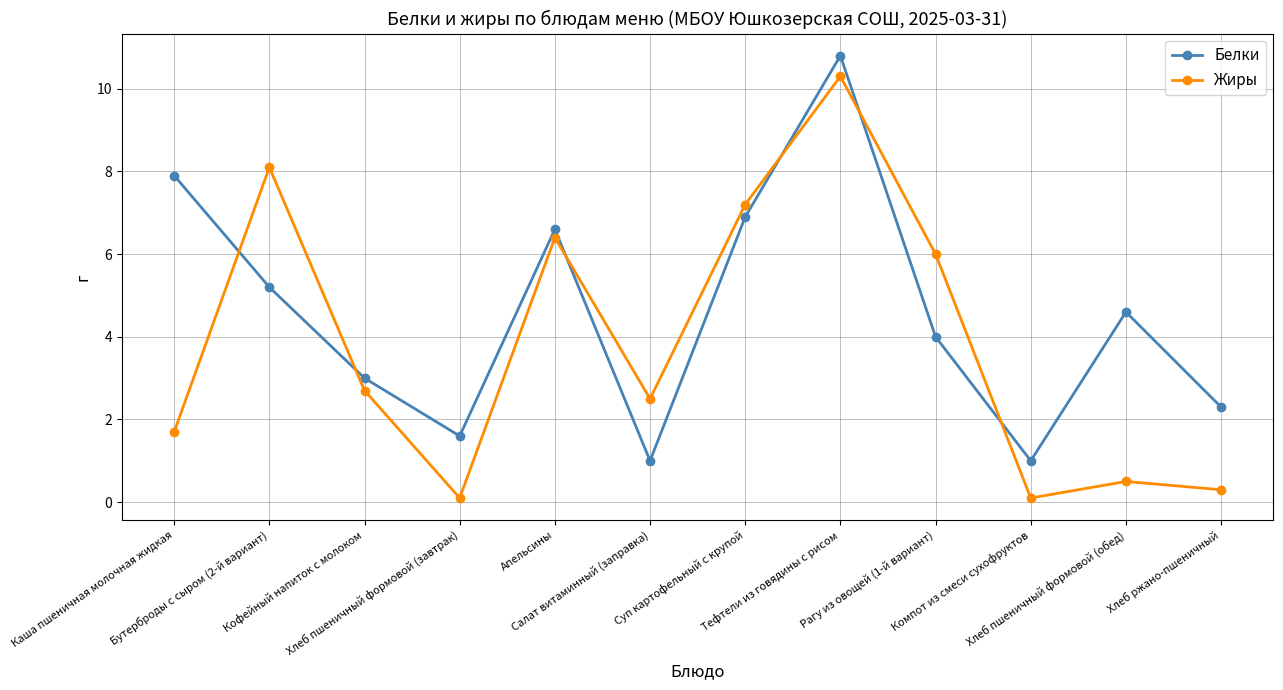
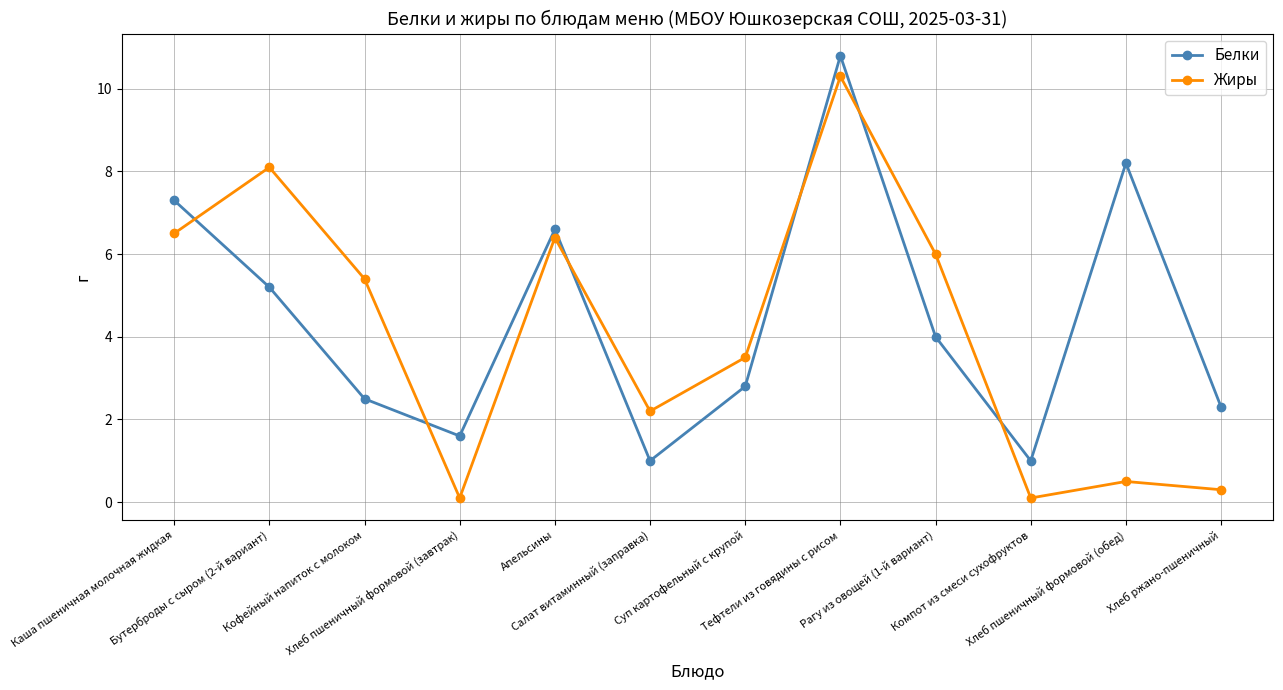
Белки, Каша пшеничная молочная жидкая: 7.9 -> 7.3
Жиры, Каша пшеничная молочная жидкая: 1.7 -> 6.5
Белки, Кофейный напиток с молоком: 3.0 -> 2.5
Жиры, Кофейный напиток с молоком: 2.7 -> 5.4
Жиры, Салат витаминный (заправка): 2.5 -> 2.2
Белки, Суп картофельный с крупой: 6.9 -> 2.8
Жиры, Суп картофельный с крупой: 7.2 -> 3.5
Белки, Хлеб пшеничный формовой (обед): 4.6 -> 8.2
